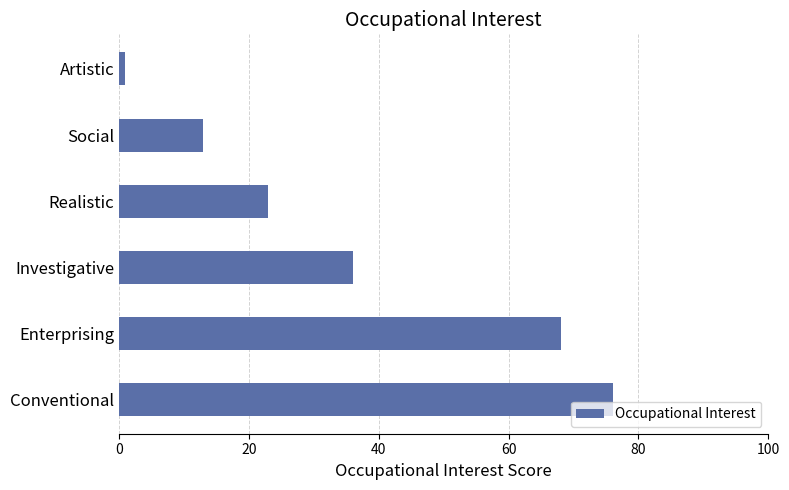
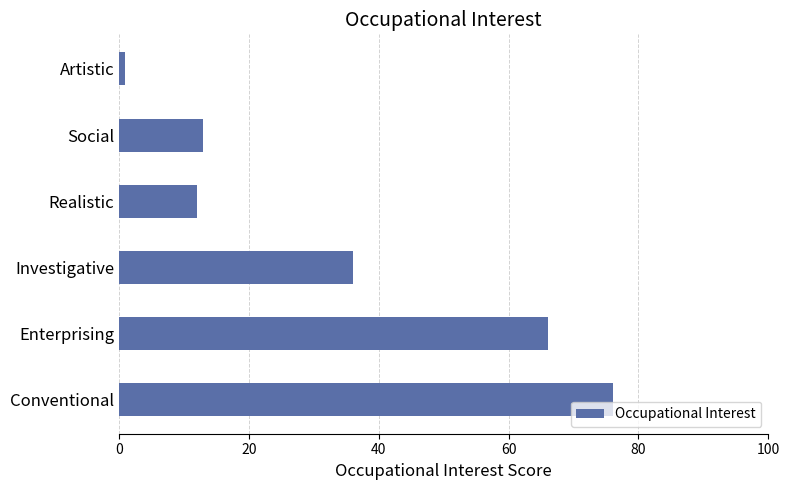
Realistic: 23 -> 12
Enterprising: 68 -> 66
